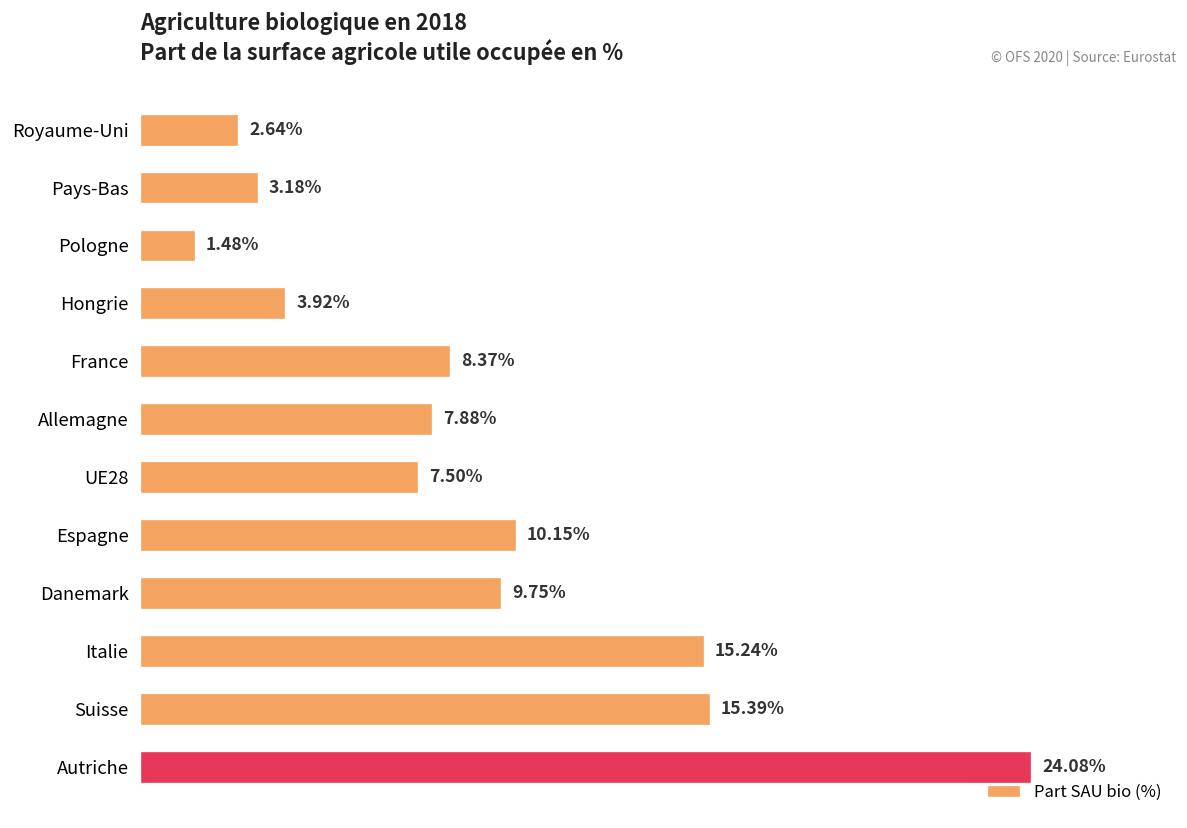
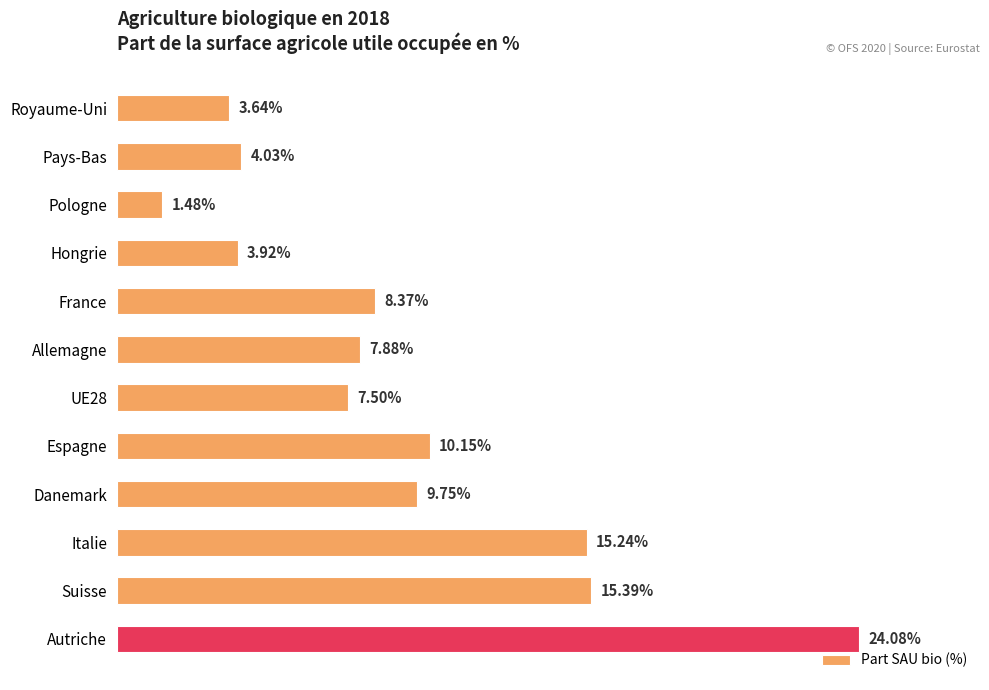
Royaume-Uni: 2.64% -> 3.64%
Pays-Bas: 3.18% -> 4.03%
